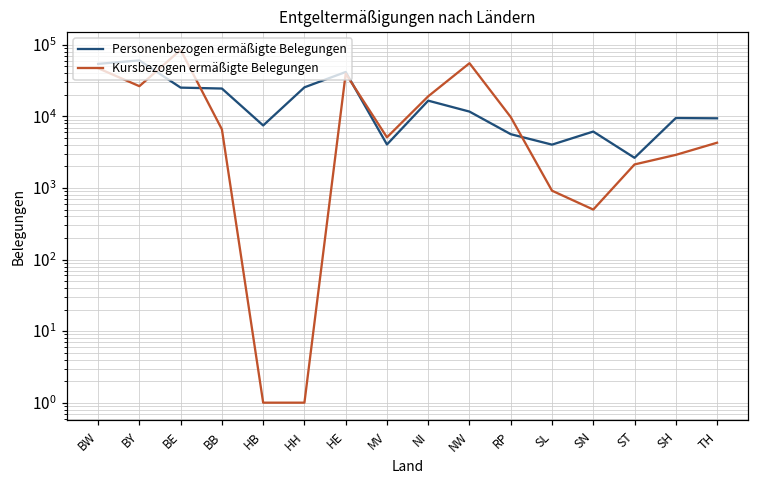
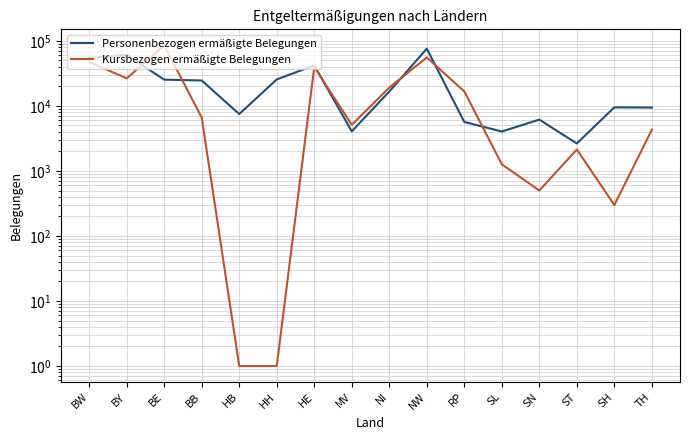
Personenbezogen ermäßigte Belegungen, NW: 12000 -> 80000
Kursbezogen ermäßigte Belegungen, RP: 10000 -> 17000
Kursbezogen ermäßigte Belegungen, SL: 900 -> 1300
Kursbezogen ermäßigte Belegungen, SH: 3000 -> 300
